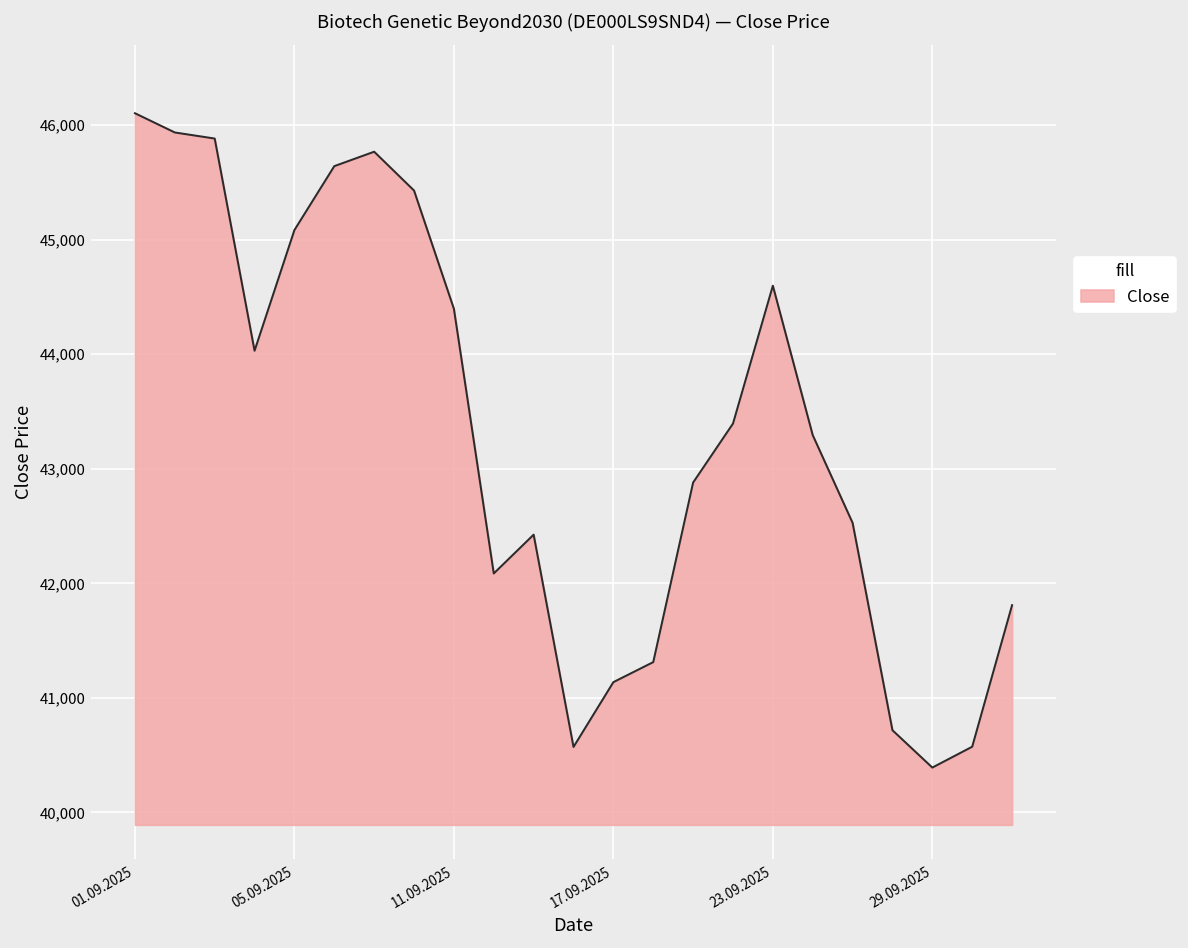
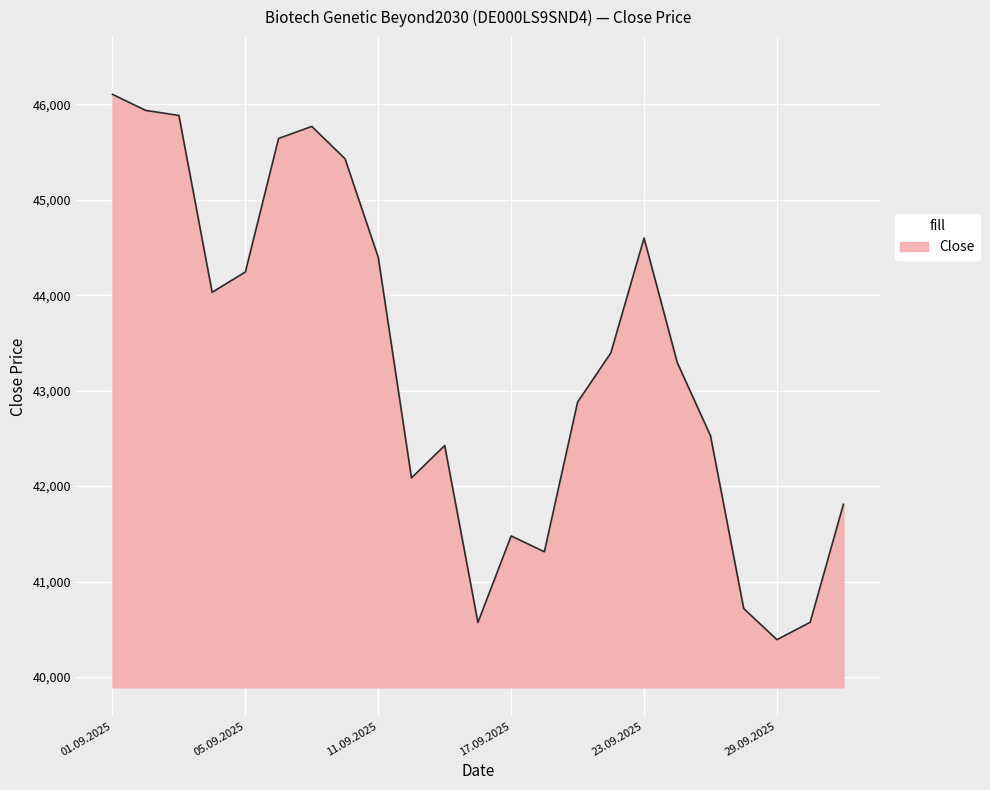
05.09.2025: 45,100 -> 44,200
17.09.2025: 41,100 -> 41,500
